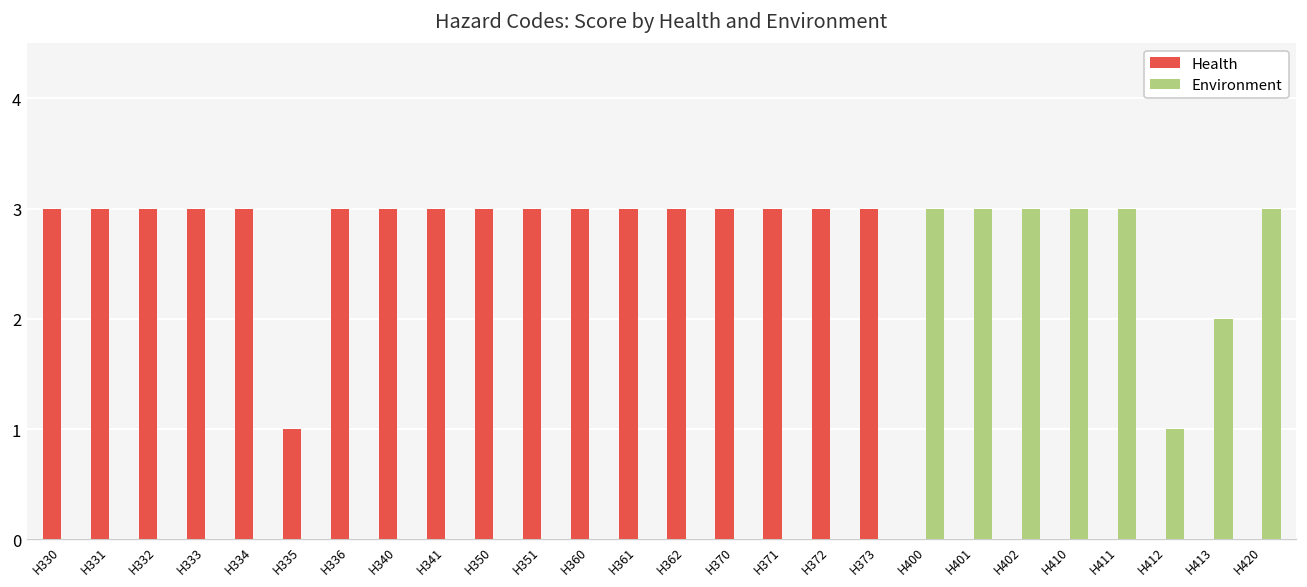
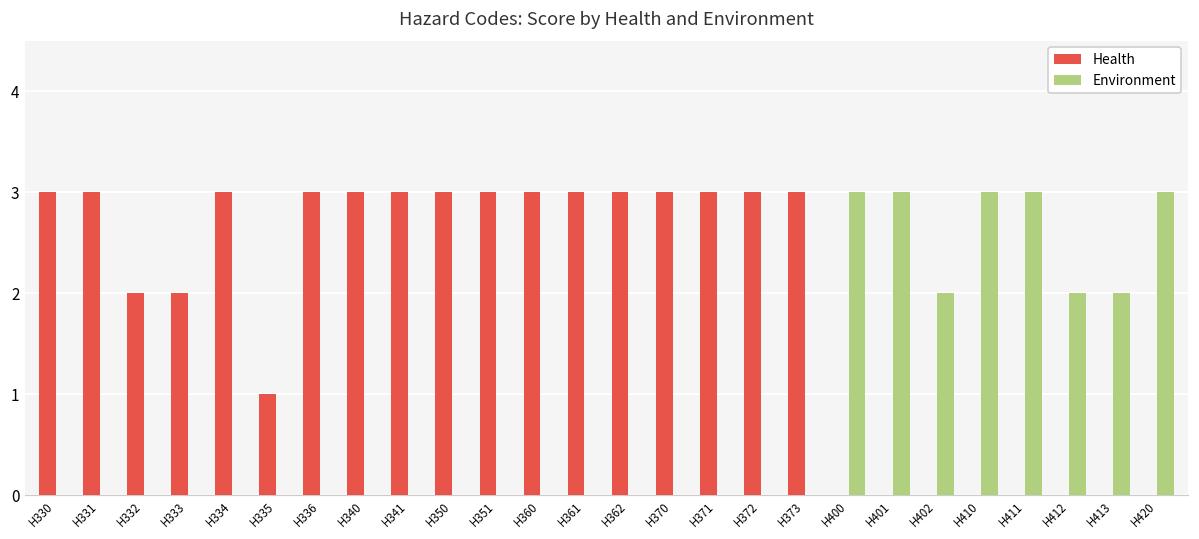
Health, H332: 3 -> 2
Health, H333: 3 -> 2
Environment, H402: 3 -> 2
Environment, H412: 1 -> 2
